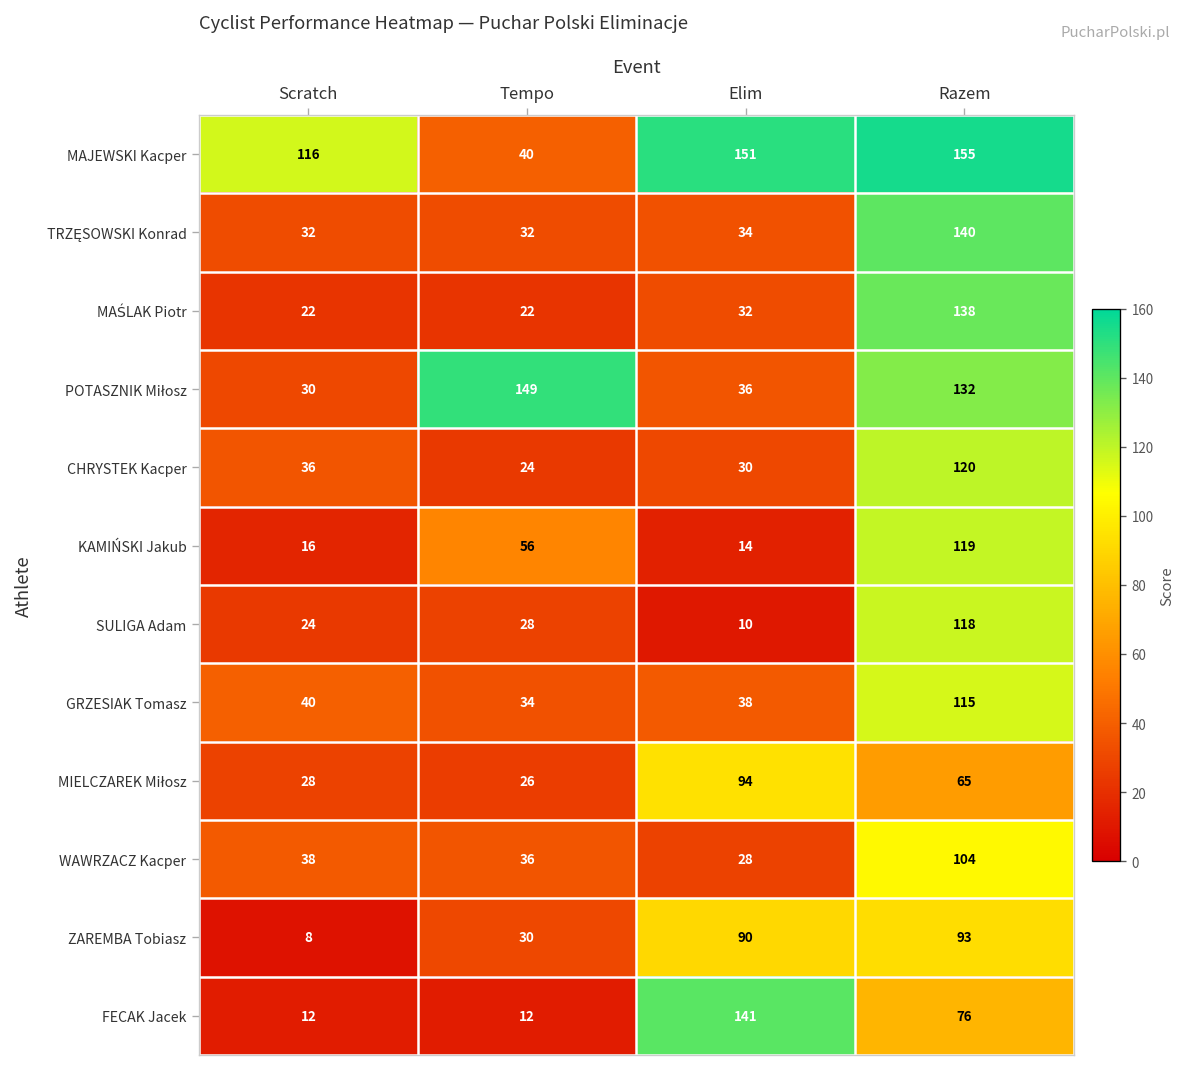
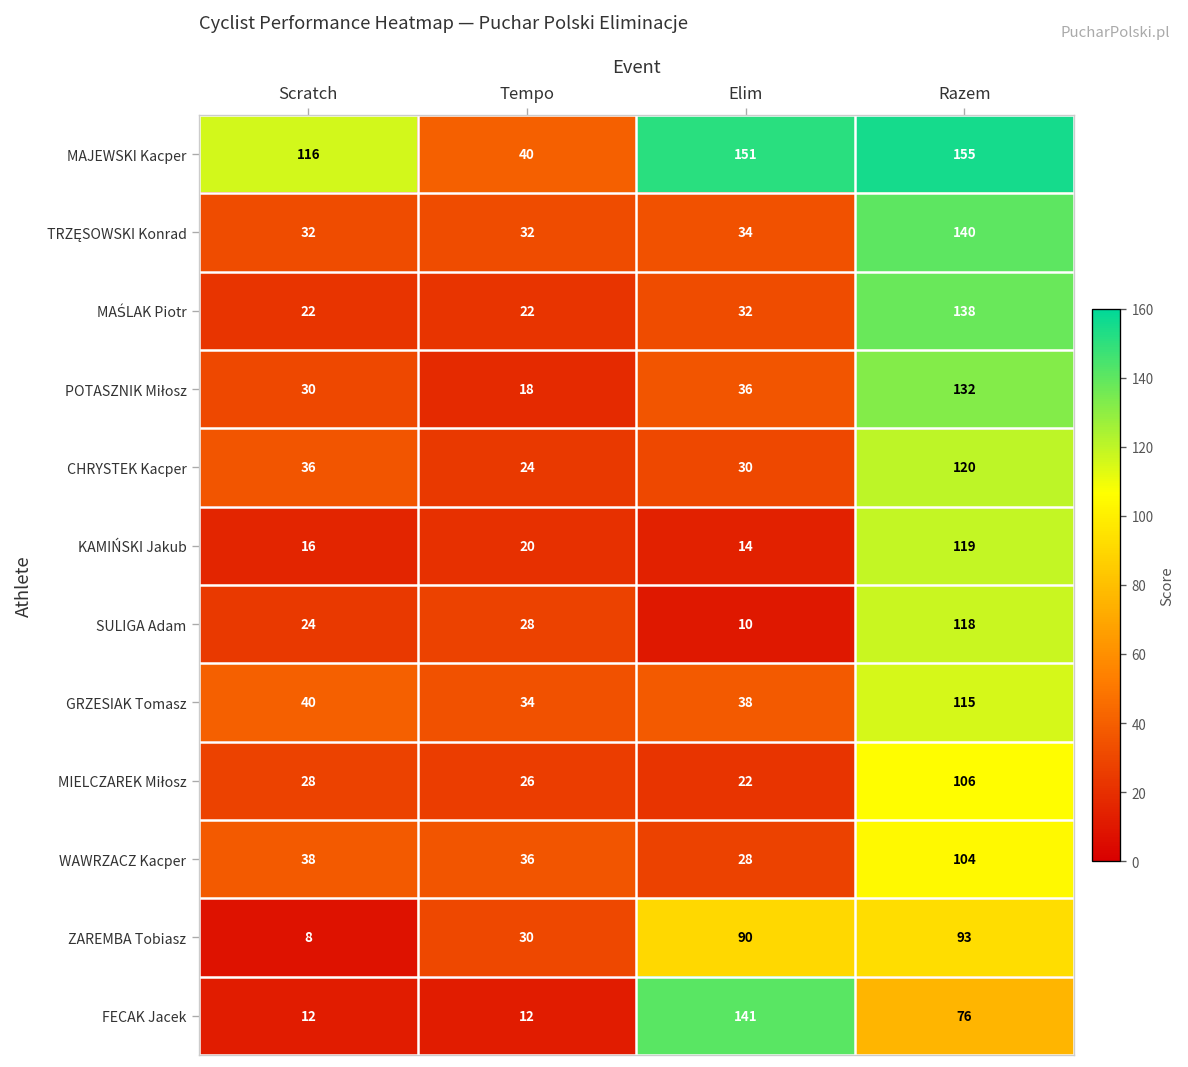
POTASZNIK Miłosz, Tempo: 149 -> 18
KAMIŃSKI Jakub, Tempo: 56 -> 20
MIELCZAREK Miłosz, Elim: 94 -> 22
MIELCZAREK Miłosz, Razem: 65 -> 106
